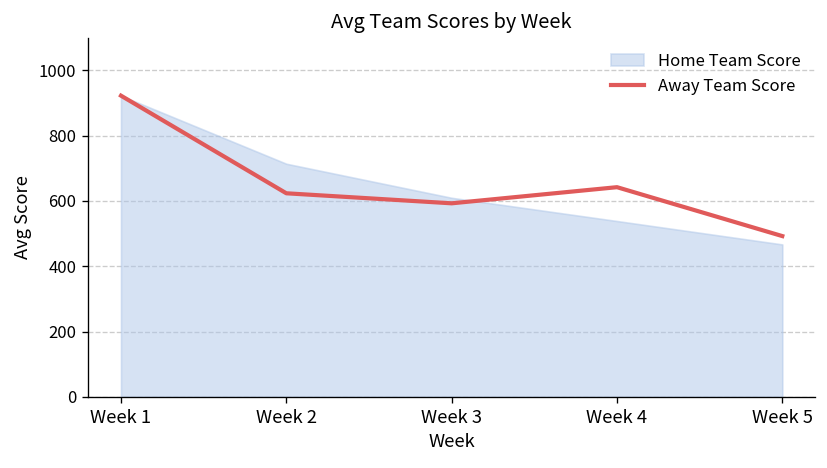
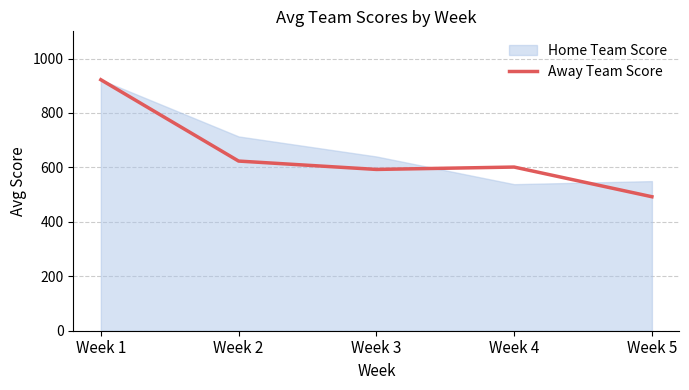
Home Team Score, Week 3: 610 -> 640
Away Team Score, Week 4: 640 -> 600
Home Team Score, Week 5: 470 -> 550
